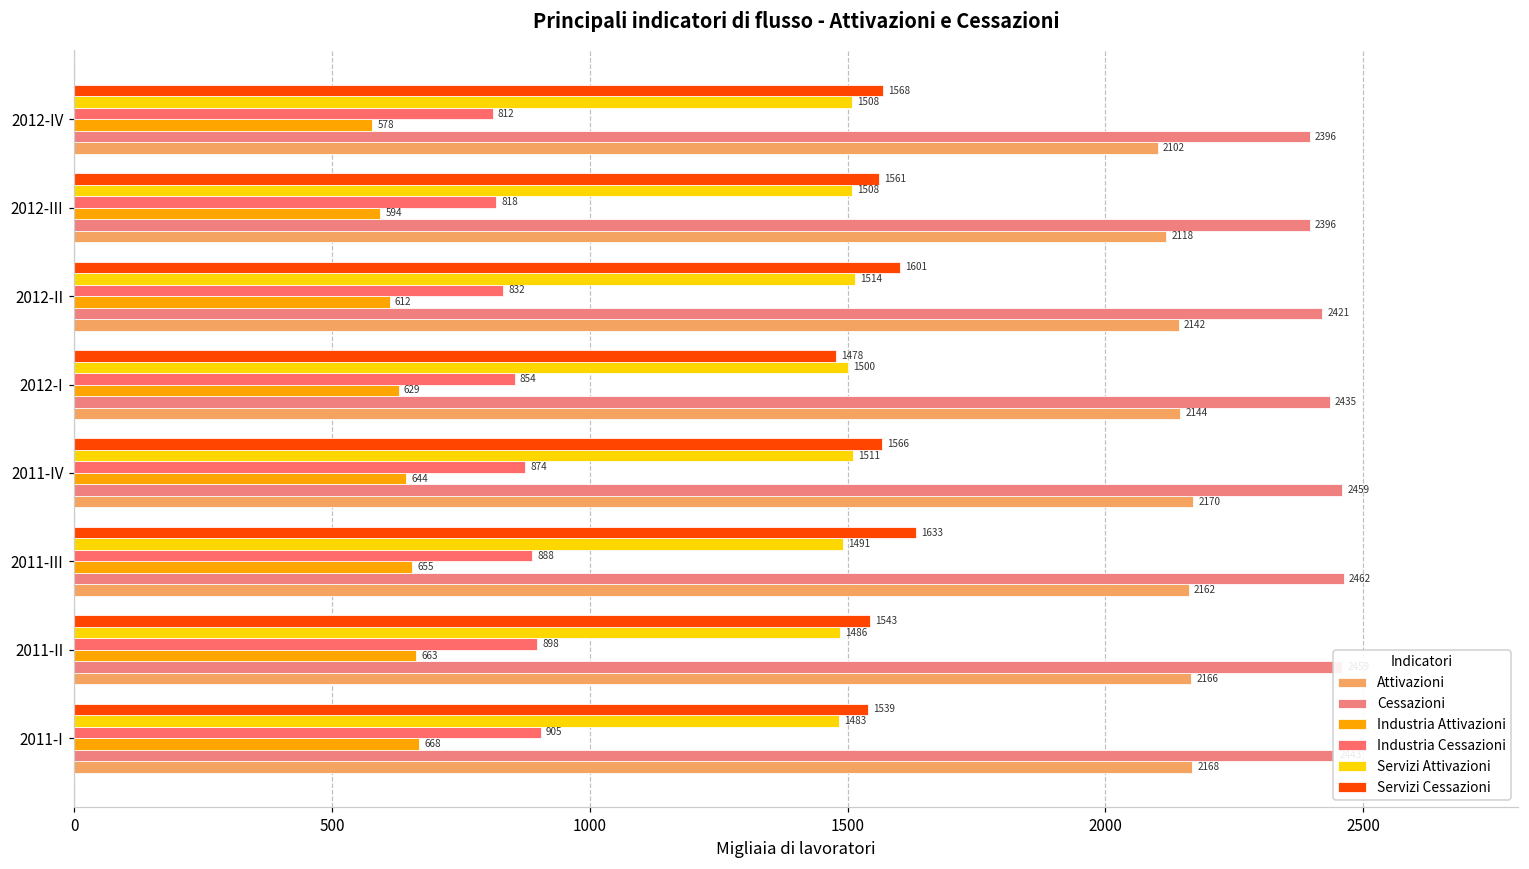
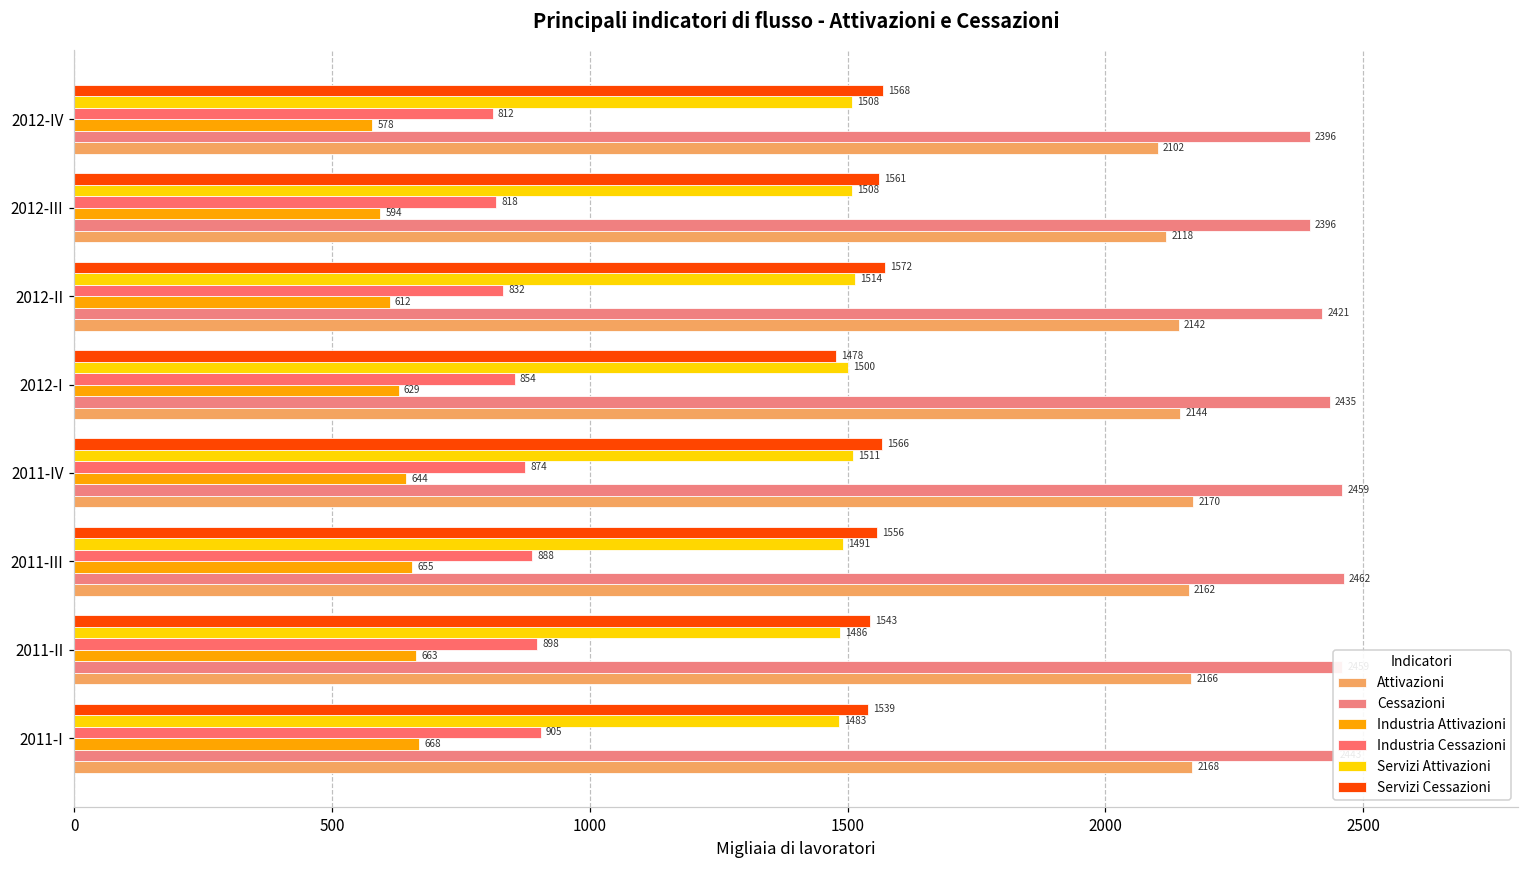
Servizi Cessazioni, 2012-II: 1601 -> 1572
Servizi Cessazioni, 2011-III: 1633 -> 1556
